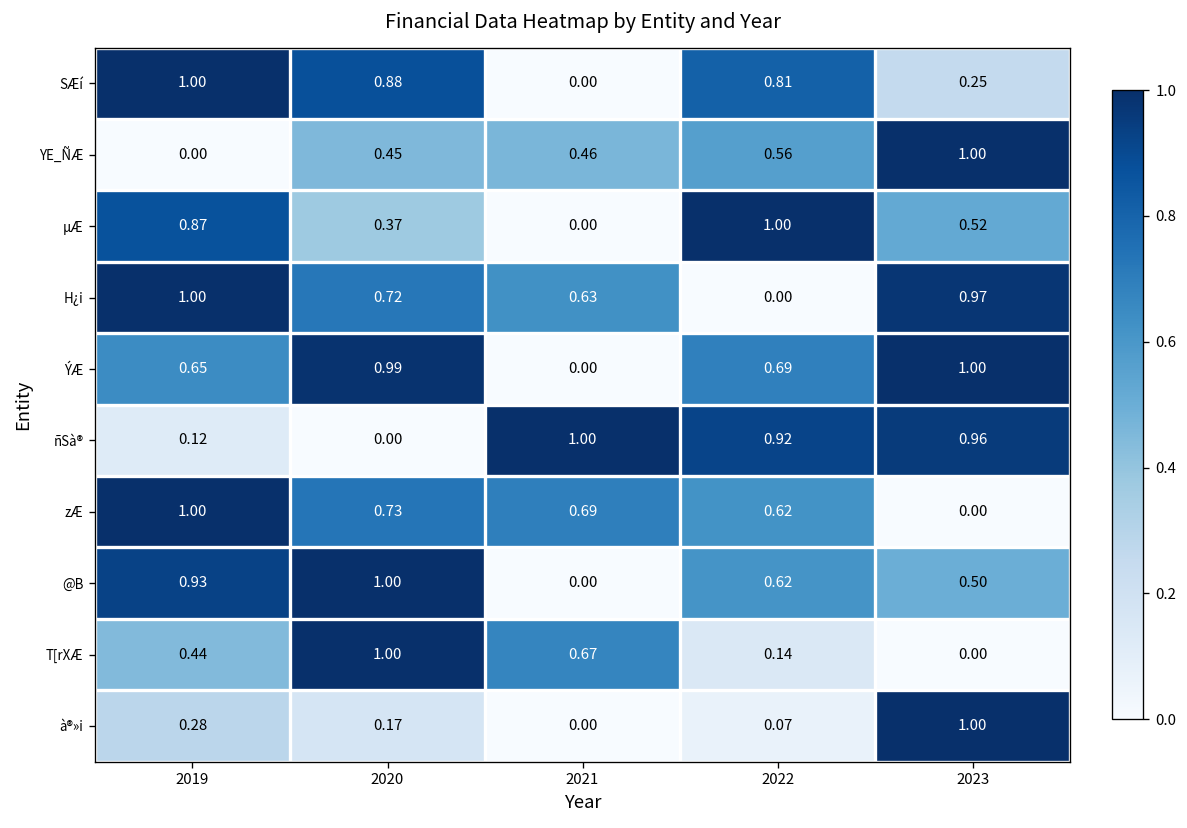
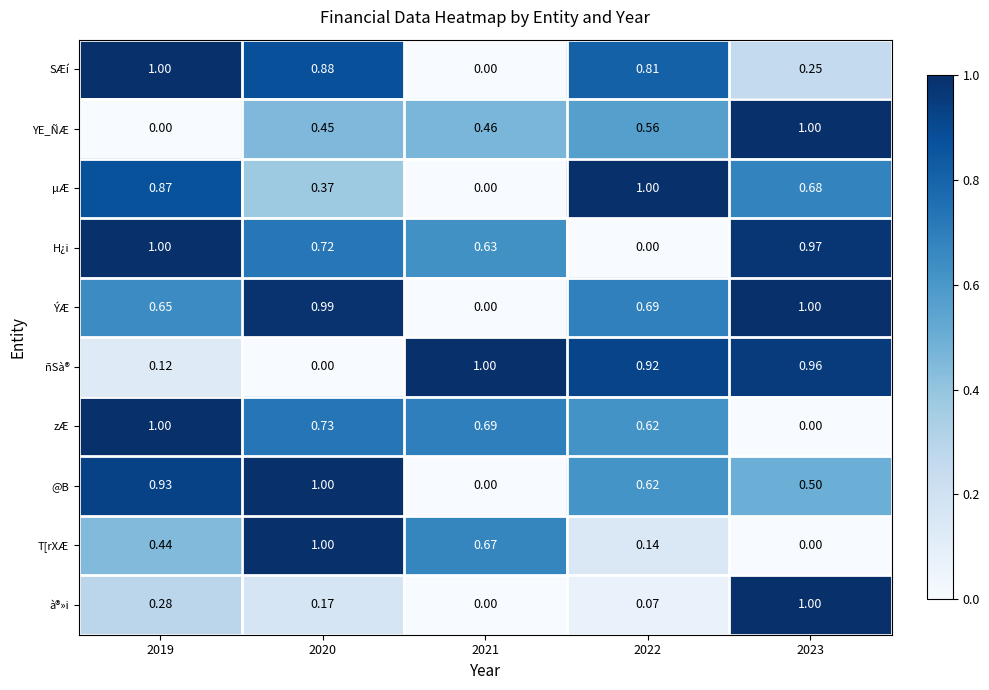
µÆ, 2023: 0.52 -> 0.68
